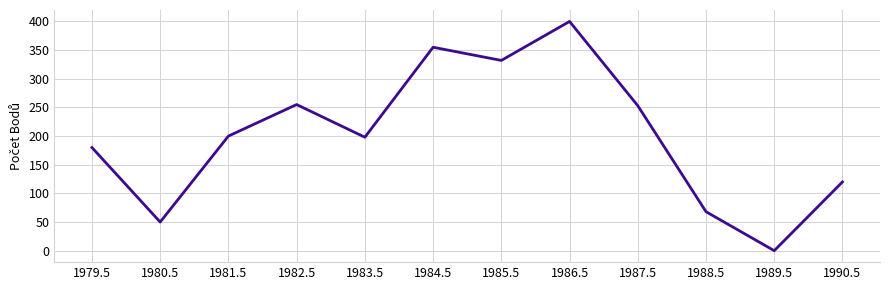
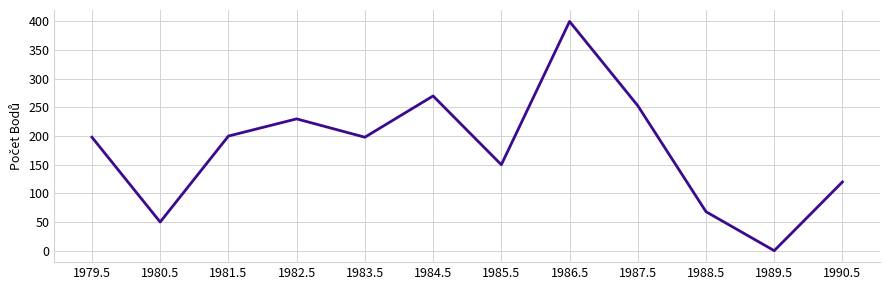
1979.5: 180 -> 200
1982.5: 260 -> 230
1984.5: 360 -> 270
1985.5: 330 -> 150
